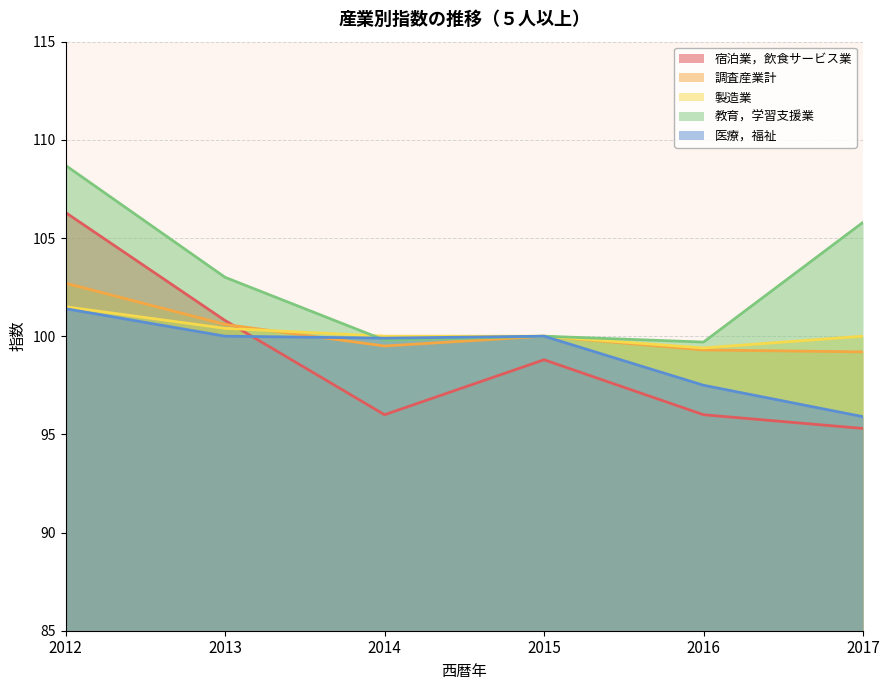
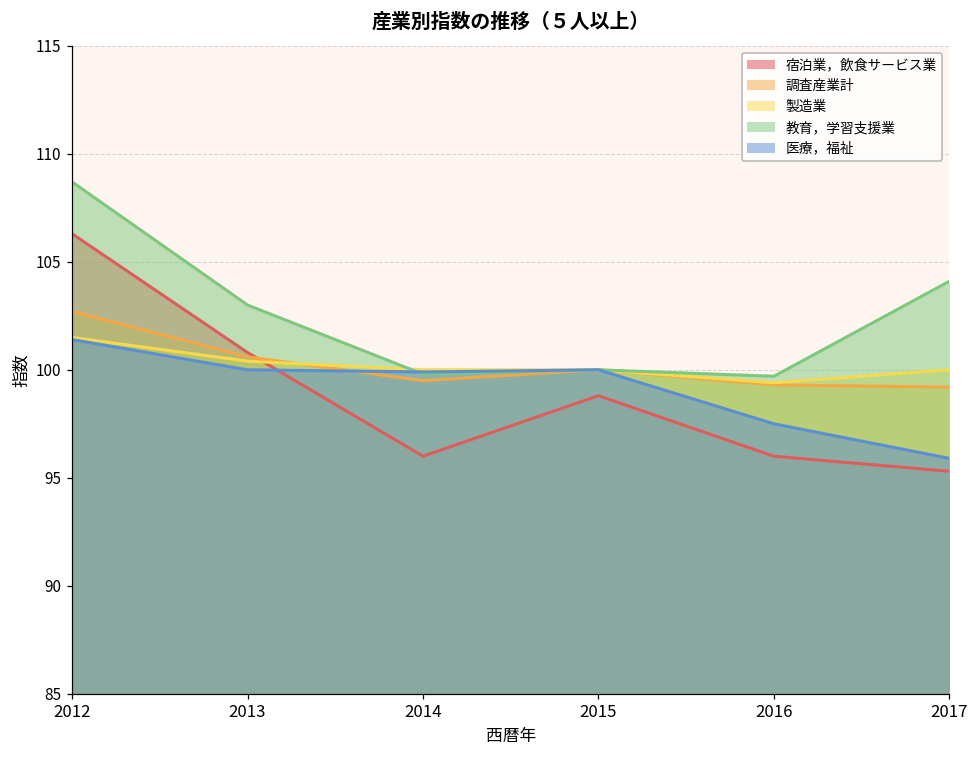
教育，学習支援業, 2017: 105.8 -> 104.1
